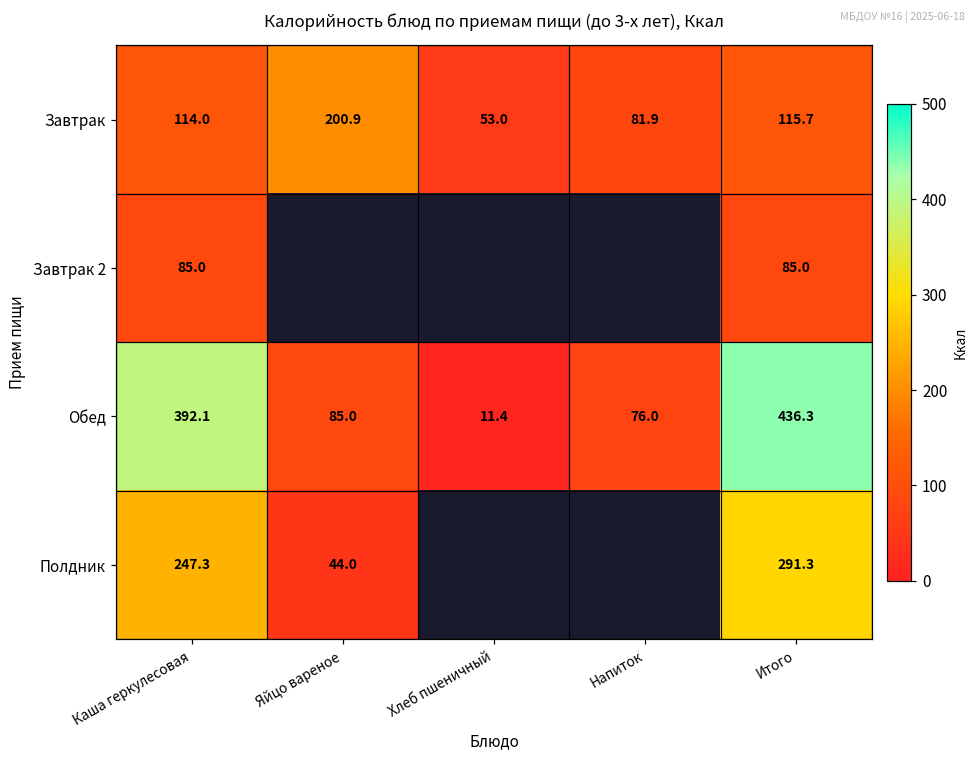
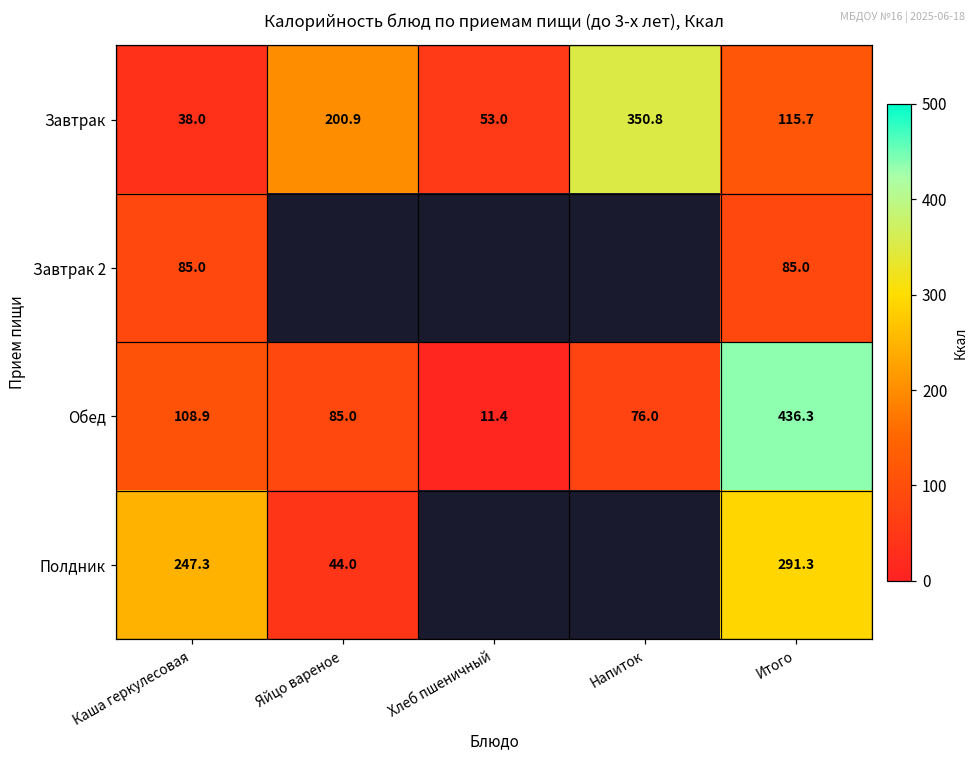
Завтрак, Каша геркулесовая: 114.0 -> 38.0
Завтрак, Напиток: 81.9 -> 350.8
Обед, Каша геркулесовая: 392.1 -> 108.9
